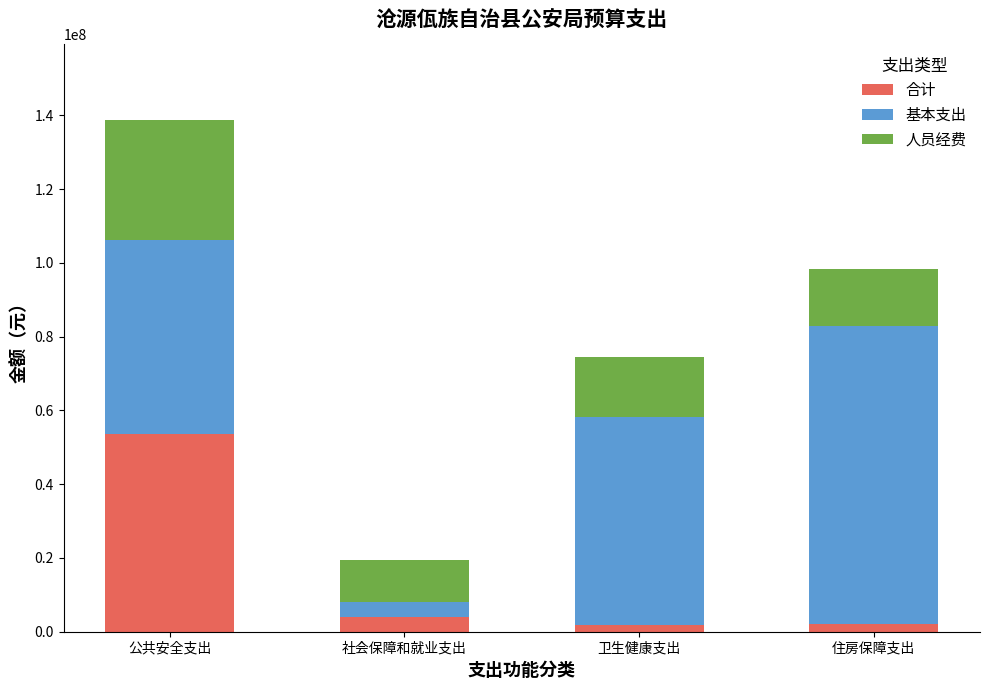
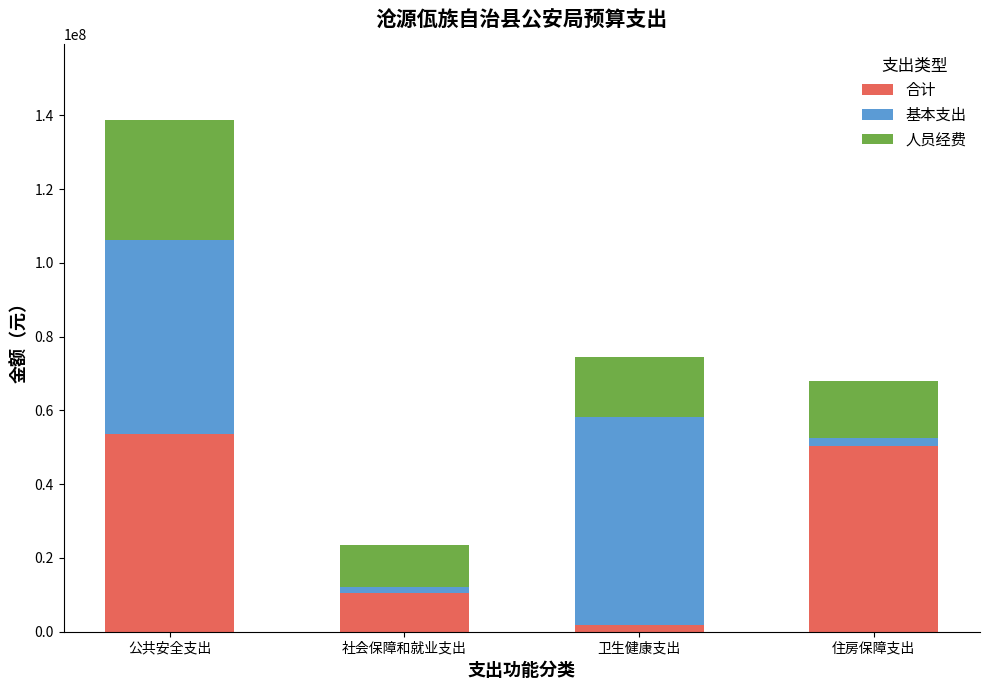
合计, 社会保障和就业支出: 4000000 -> 11000000
基本支出, 社会保障和就业支出: 4000000 -> 1000000
合计, 住房保障支出: 2000000 -> 50000000
基本支出, 住房保障支出: 81000000 -> 2000000
